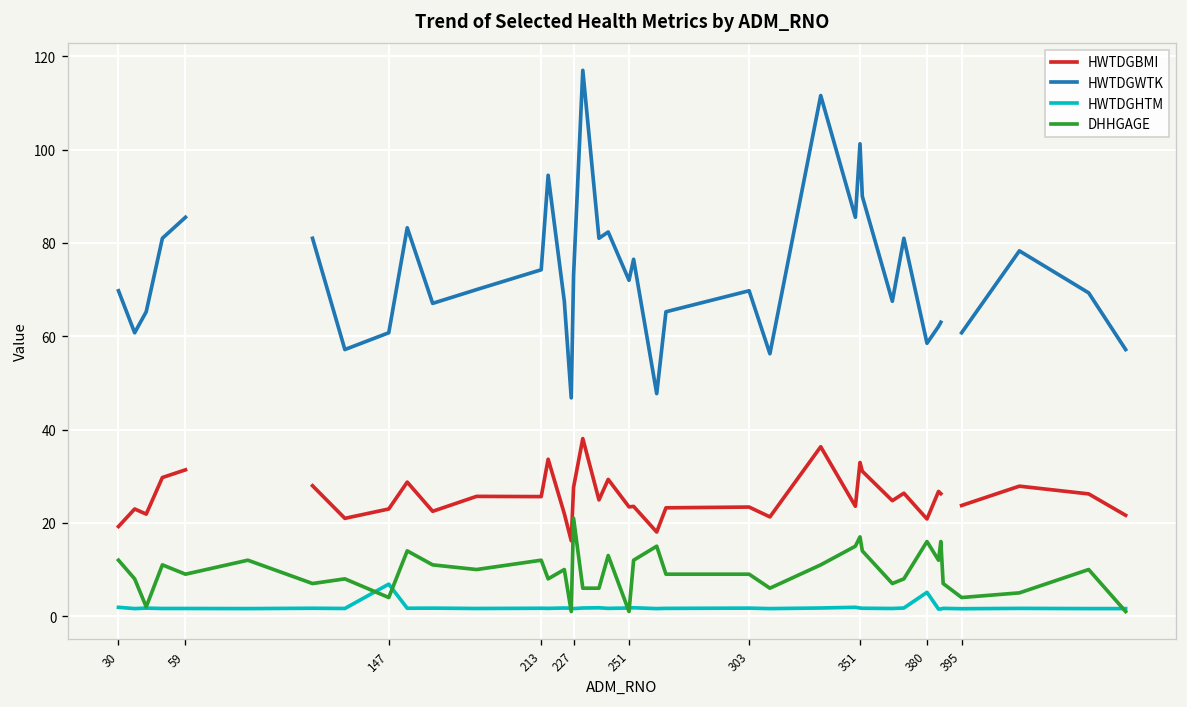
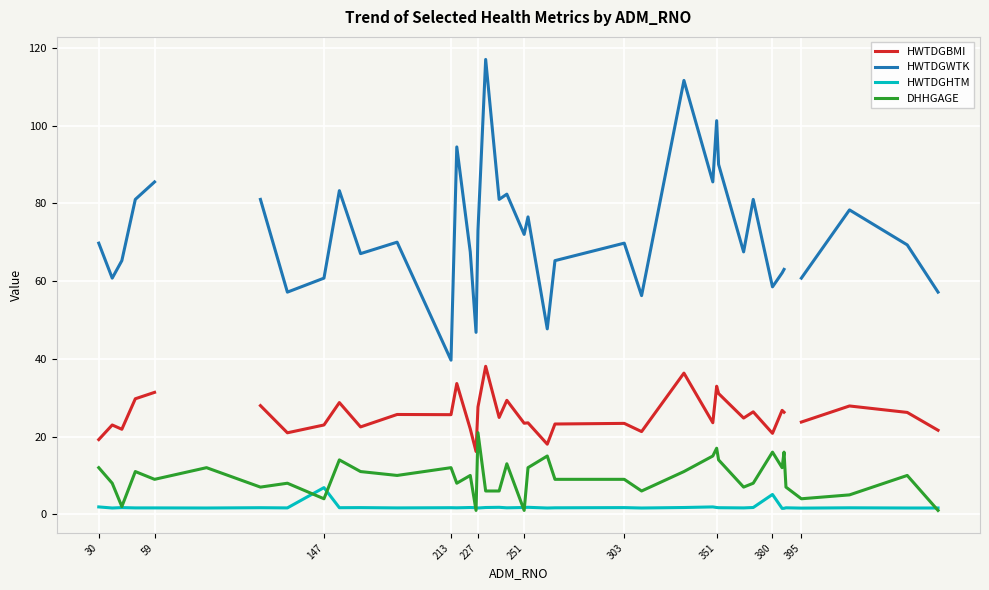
HWTDGWTK, 213: 74 -> 40
